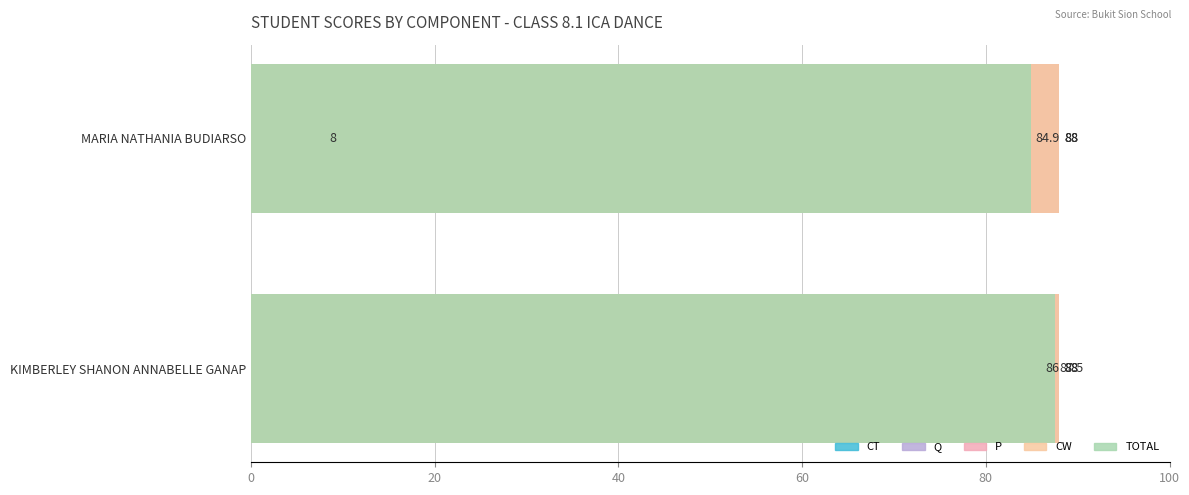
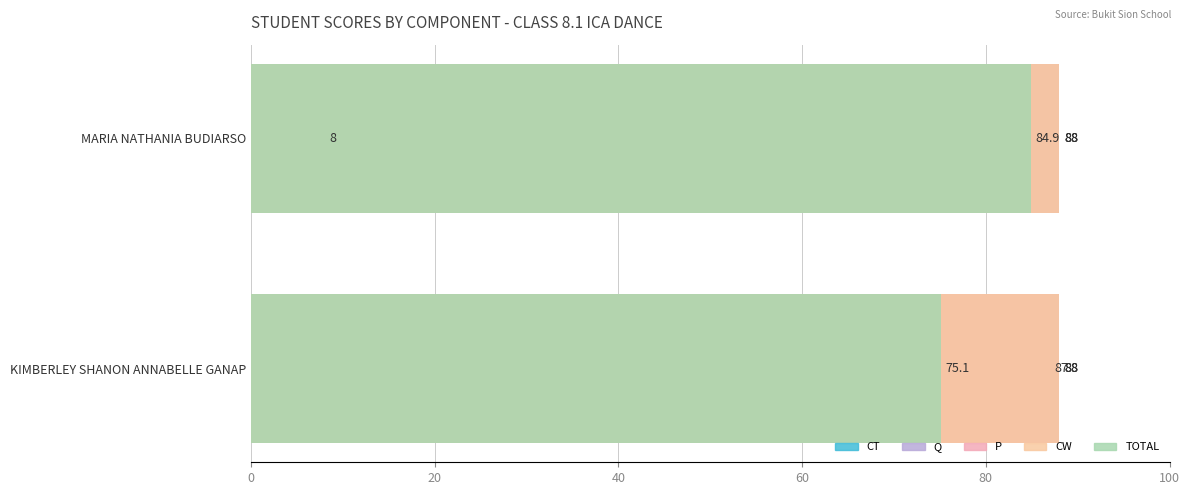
Q, KIMBERLEY SHANON ANNABELLE GANAP: 86 -> 87
TOTAL, KIMBERLEY SHANON ANNABELLE GANAP: 87.5 -> 75.1
